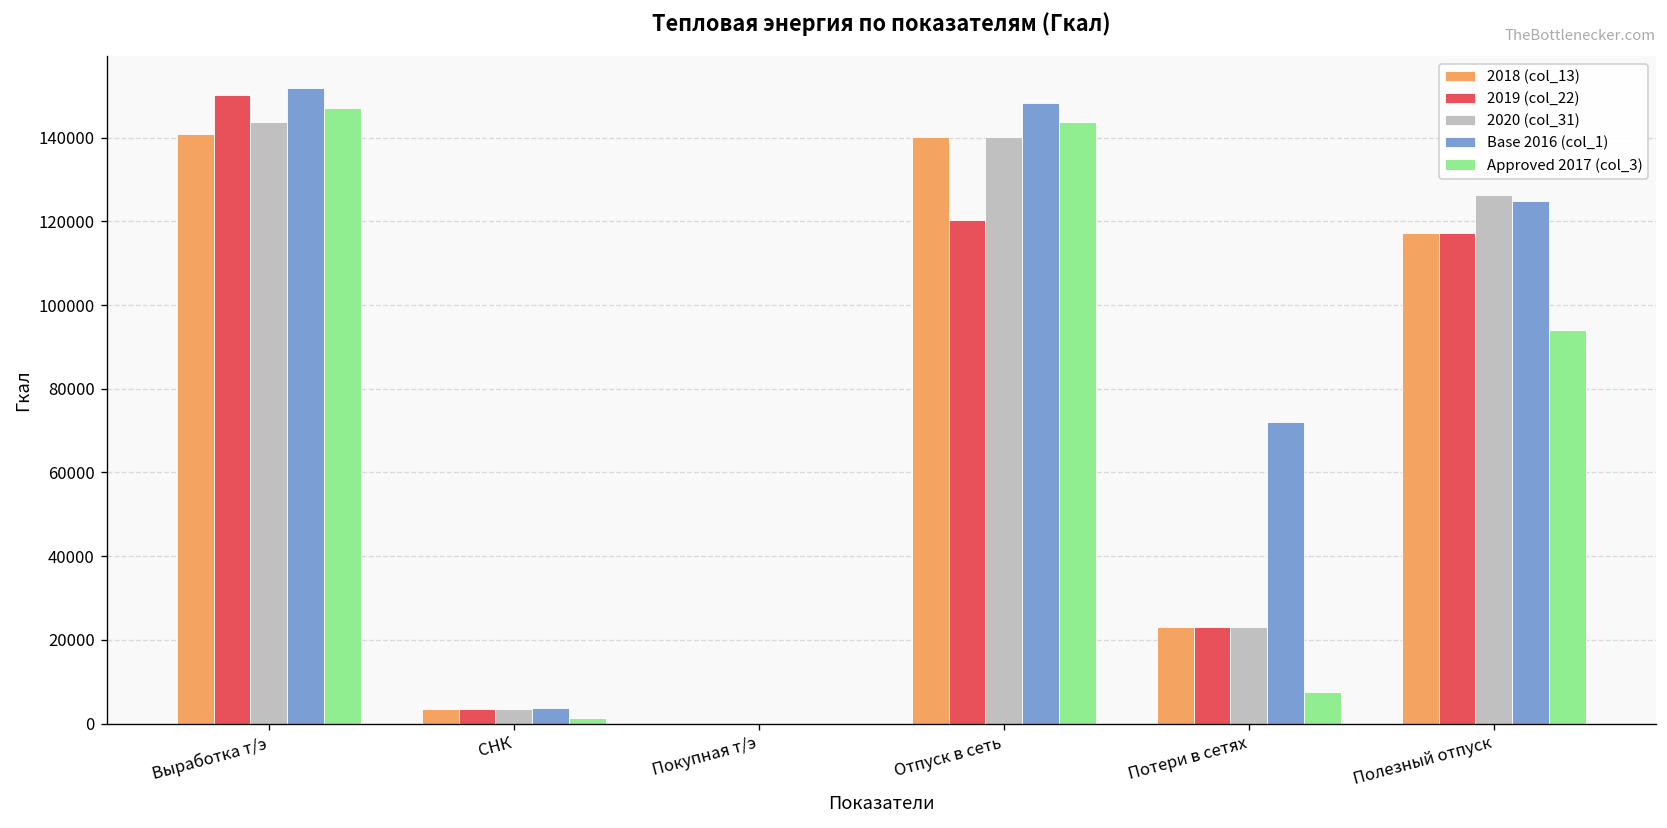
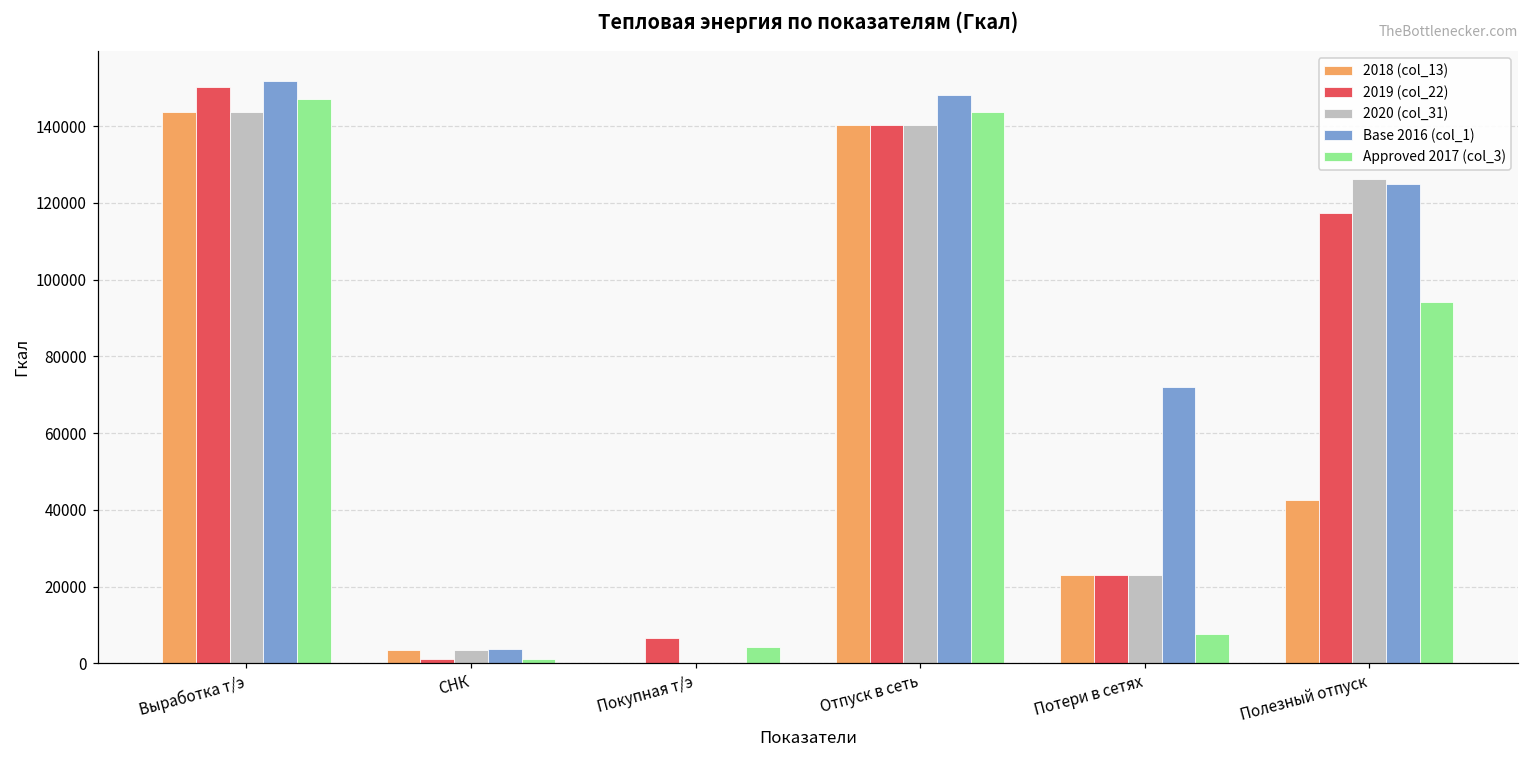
2018 (col_13), Выработка т/э: 141000 -> 144000
2019 (col_22), СНК: 3000 -> 1000
2019 (col_22), Покупная т/э: 0 -> 7000
Approved 2017 (col_3), Покупная т/э: 0 -> 4000
2019 (col_22), Отпуск в сеть: 120000 -> 140000
2018 (col_13), Полезный отпуск: 117000 -> 43000
